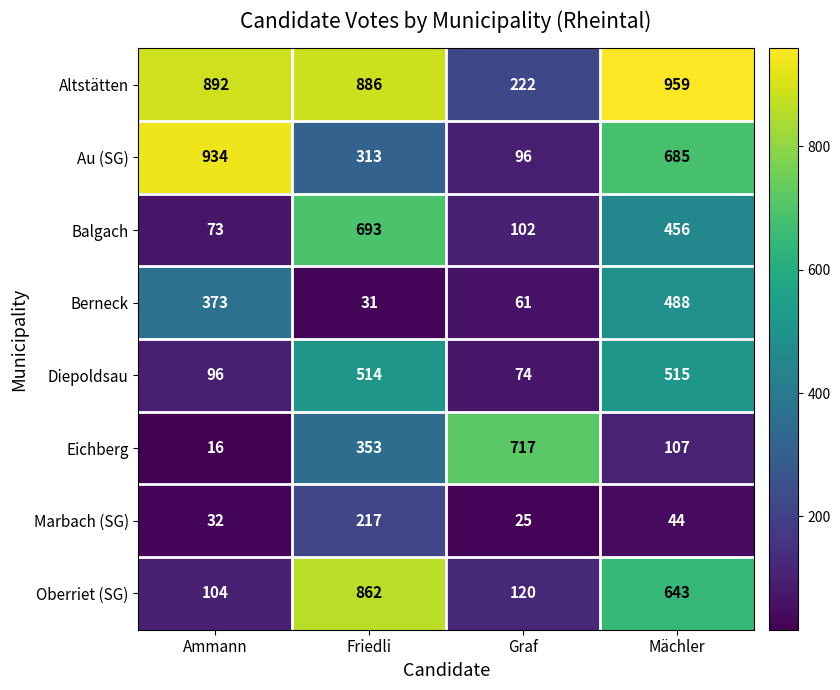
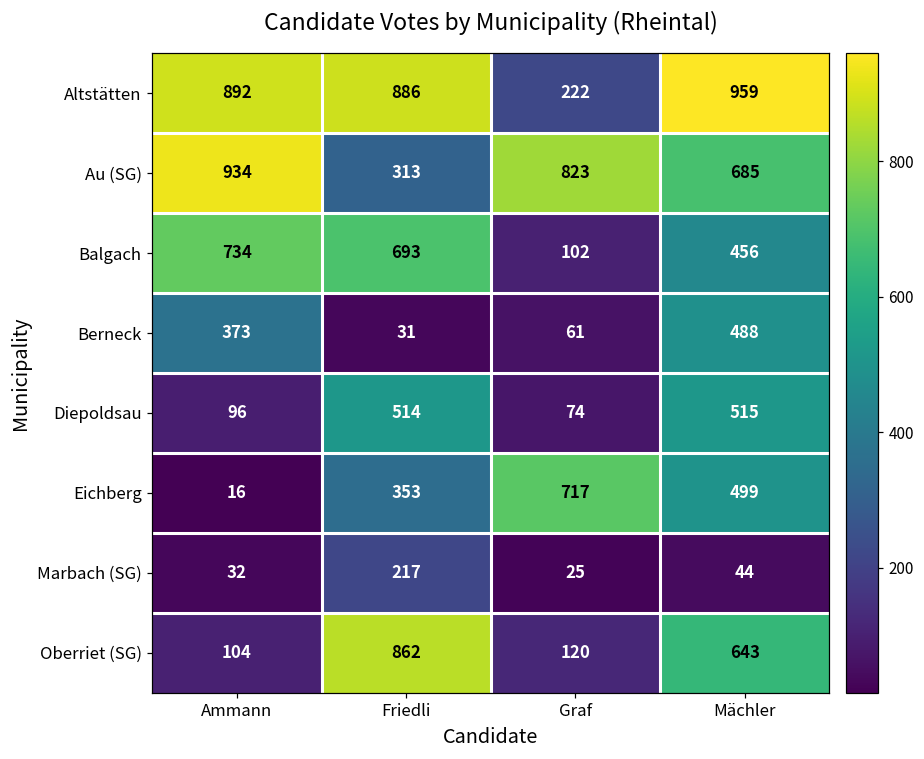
Au (SG), Graf: 96 -> 823
Balgach, Ammann: 73 -> 734
Eichberg, Mächler: 107 -> 499
